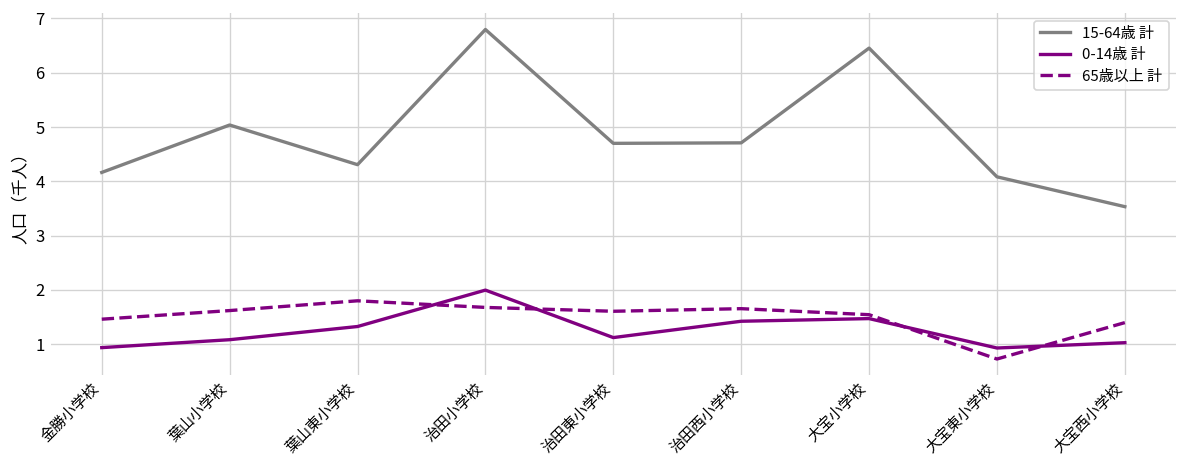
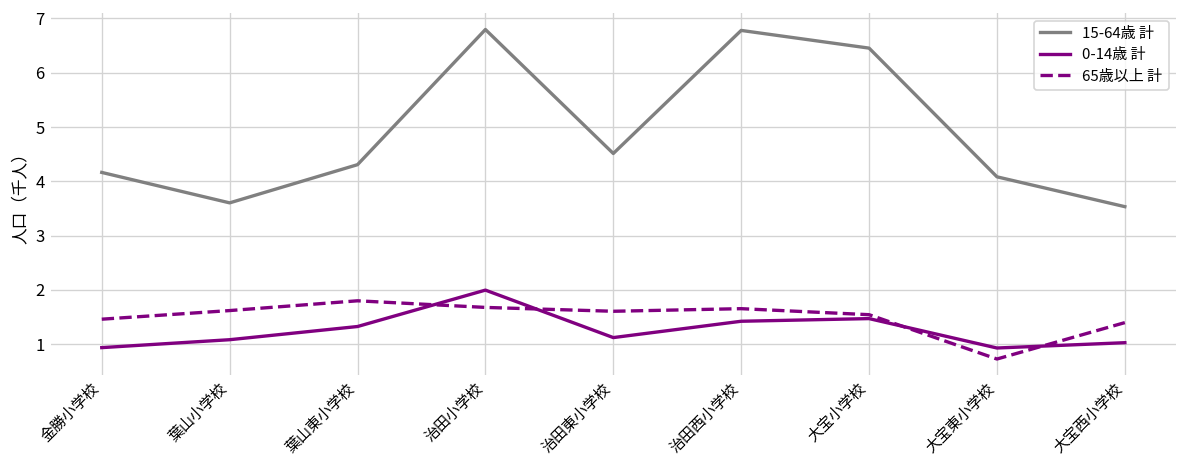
15-64歳 計, 葉山小学校: 5.0 -> 3.6
15-64歳 計, 治田東小学校: 4.7 -> 4.5
15-64歳 計, 治田西小学校: 4.7 -> 6.8
